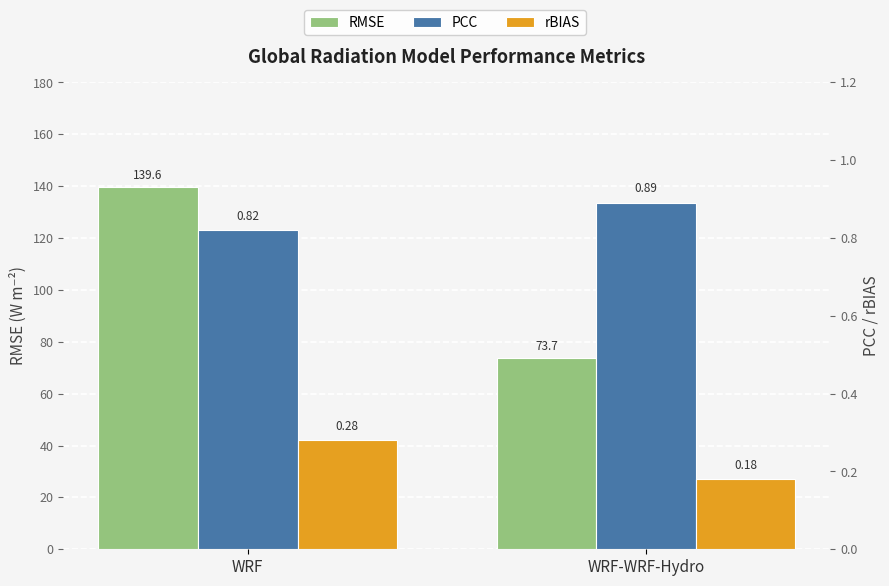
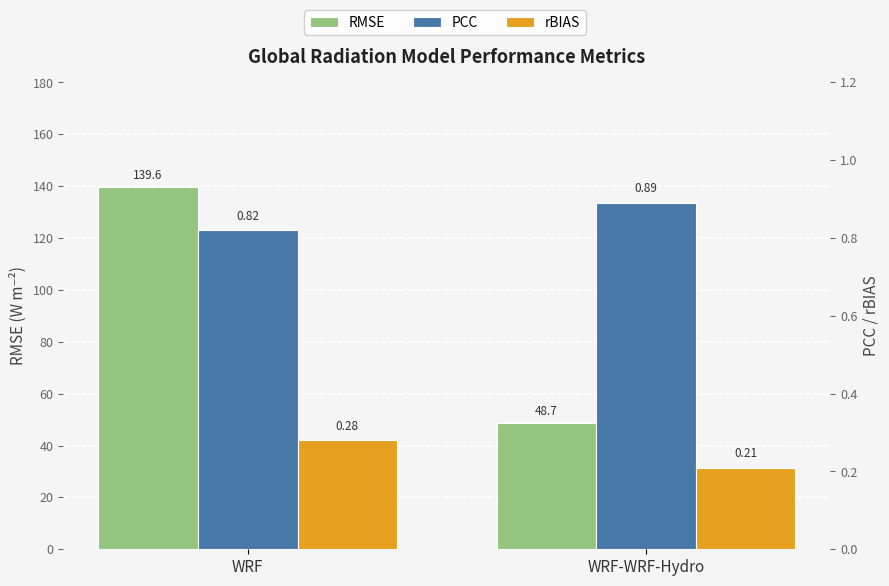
RMSE, WRF-WRF-Hydro: 73.7 -> 48.7
rBIAS, WRF-WRF-Hydro: 0.18 -> 0.21
